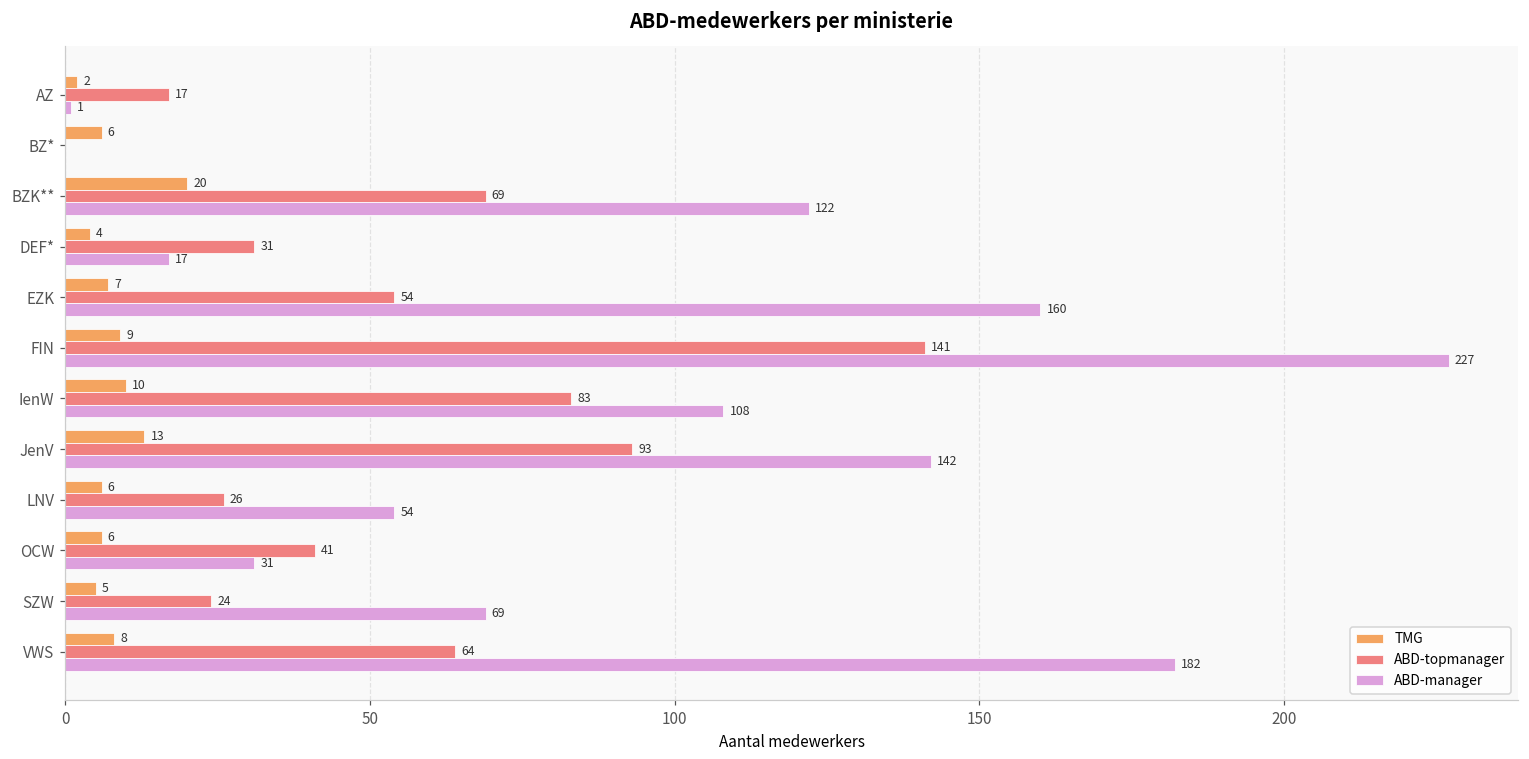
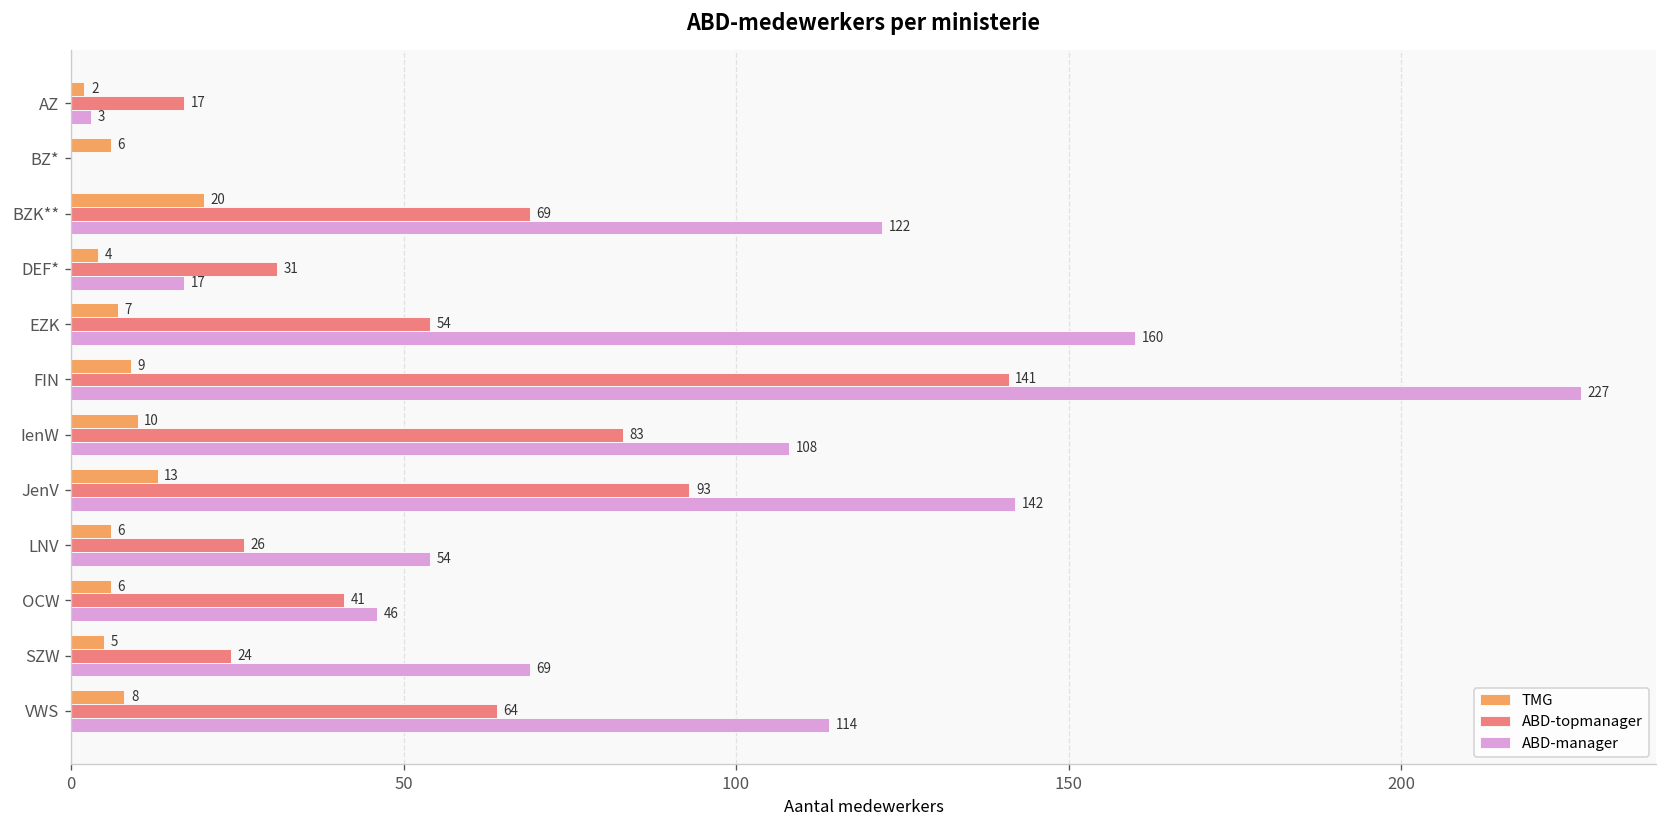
ABD-manager, AZ: 1 -> 3
ABD-manager, OCW: 31 -> 46
ABD-manager, VWS: 182 -> 114
